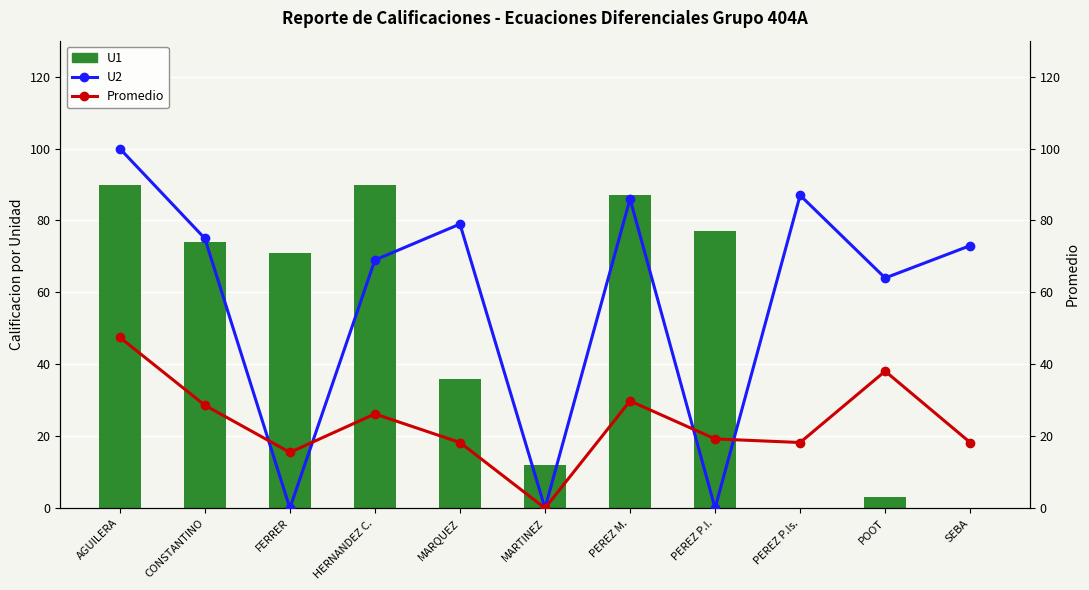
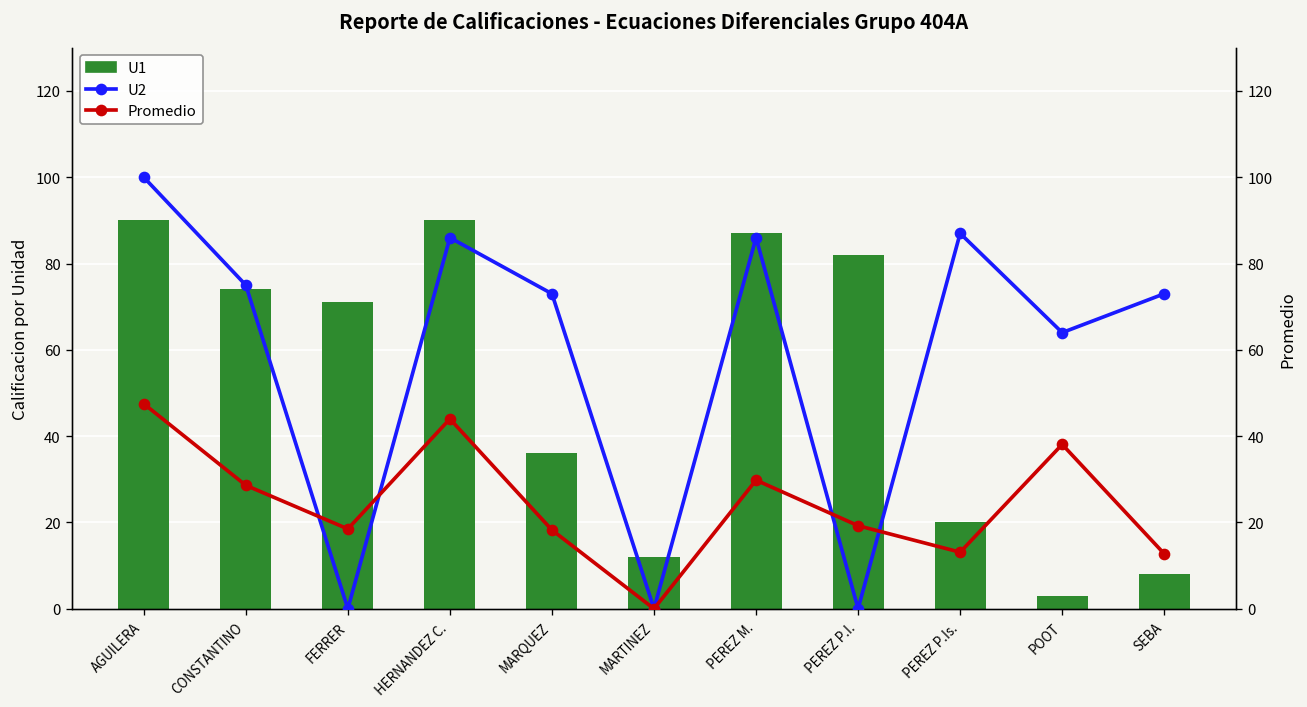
U1, PEREZ P.I.: 77 -> 82
U1, PEREZ P.Is.: 0 -> 20
U1, SEBA: 0 -> 8
Promedio, FERRER: 16 -> 19
U2, HERNANDEZ C.: 69 -> 86
Promedio, HERNANDEZ C.: 26 -> 44
U2, MARQUEZ: 79 -> 73
Promedio, PEREZ P.Is.: 18 -> 13
Promedio, SEBA: 18 -> 13
